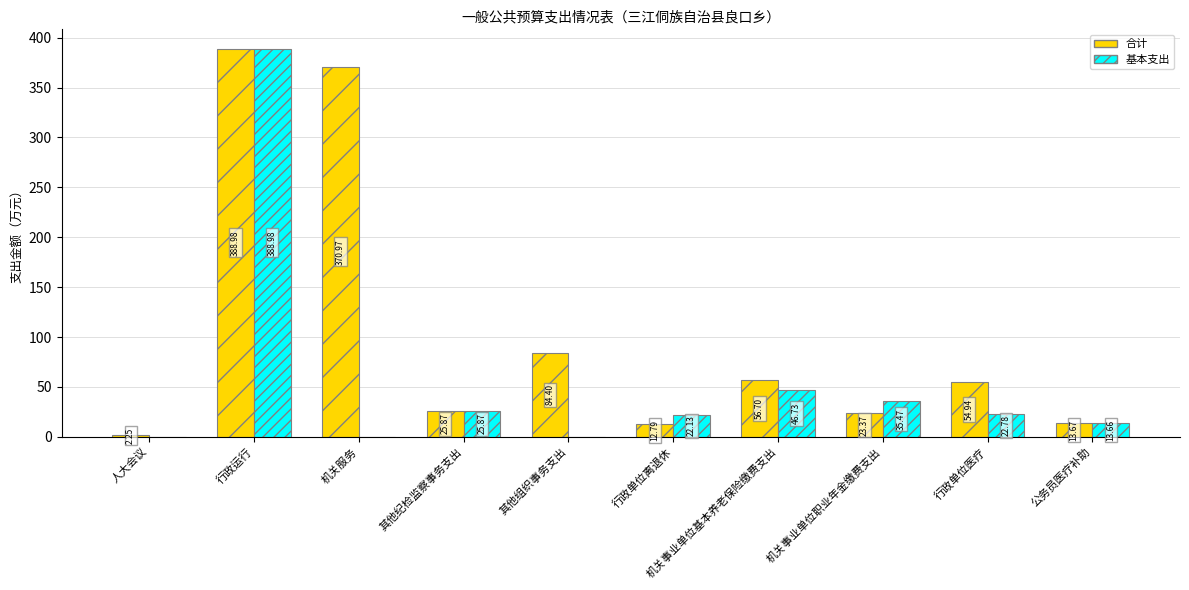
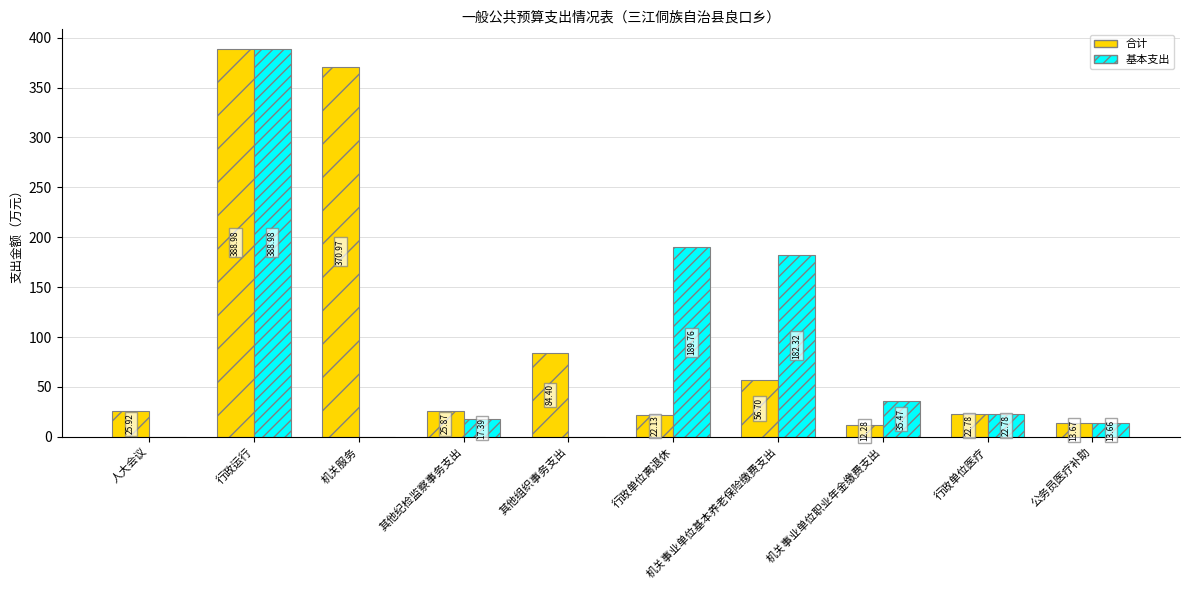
合计, 人大会议: 2.25 -> 25.92
基本支出, 其他纪检监察事务支出: 25.87 -> 17.39
合计, 行政单位离退休: 12.79 -> 22.13
基本支出, 行政单位离退休: 22.13 -> 189.76
基本支出, 机关事业单位基本养老保险缴费支出: 46.73 -> 182.32
合计, 机关事业单位职业年金缴费支出: 23.37 -> 12.28
合计, 行政单位医疗: 54.94 -> 22.78
